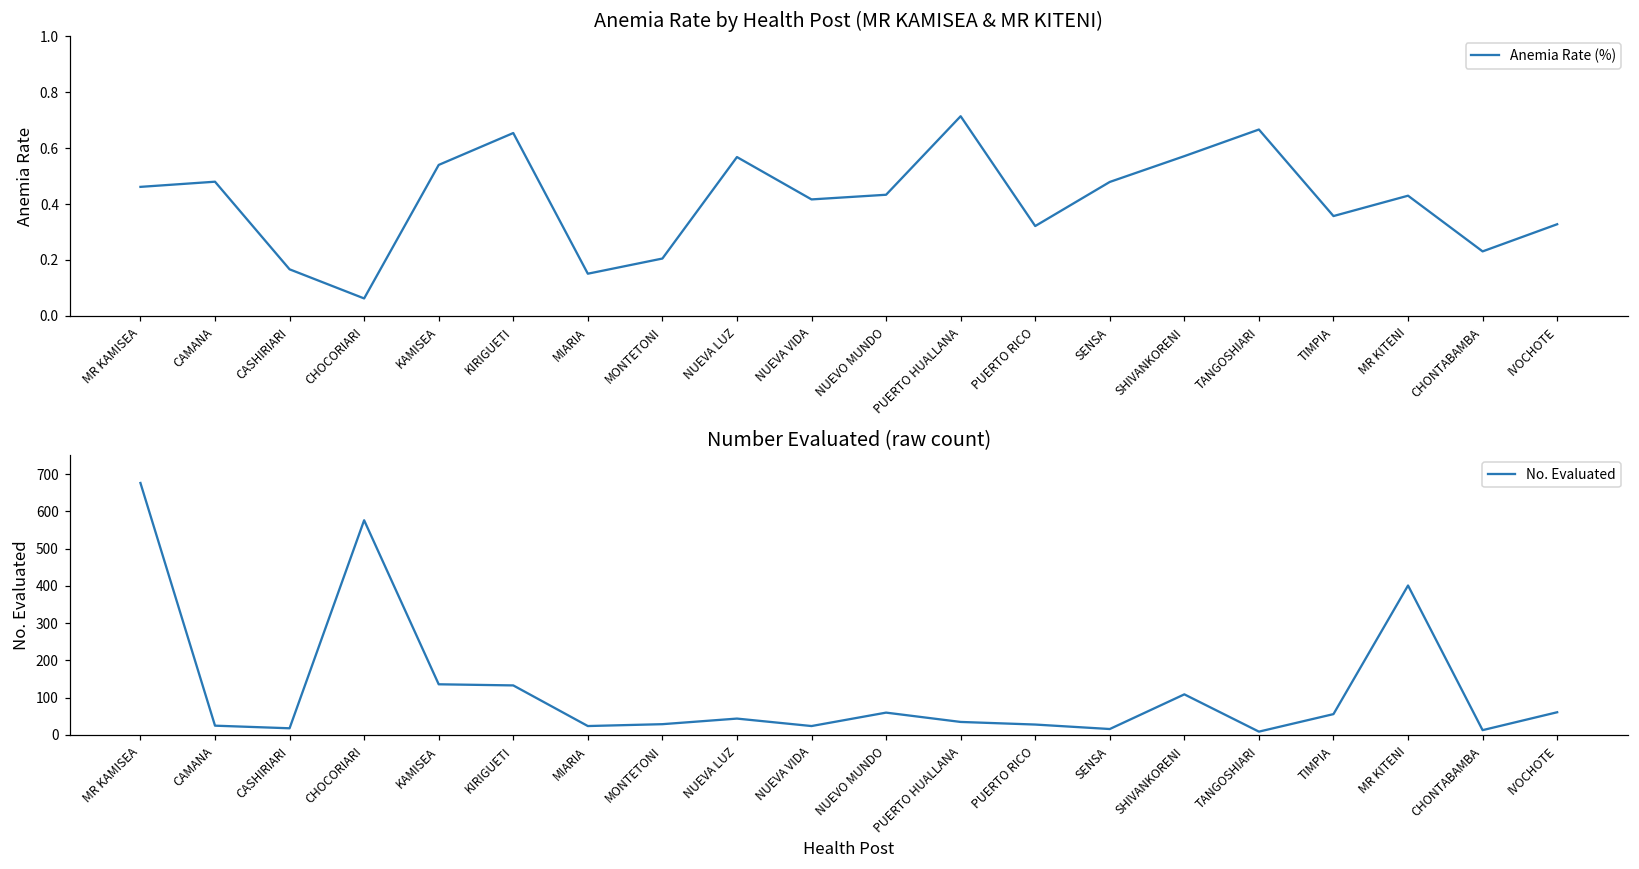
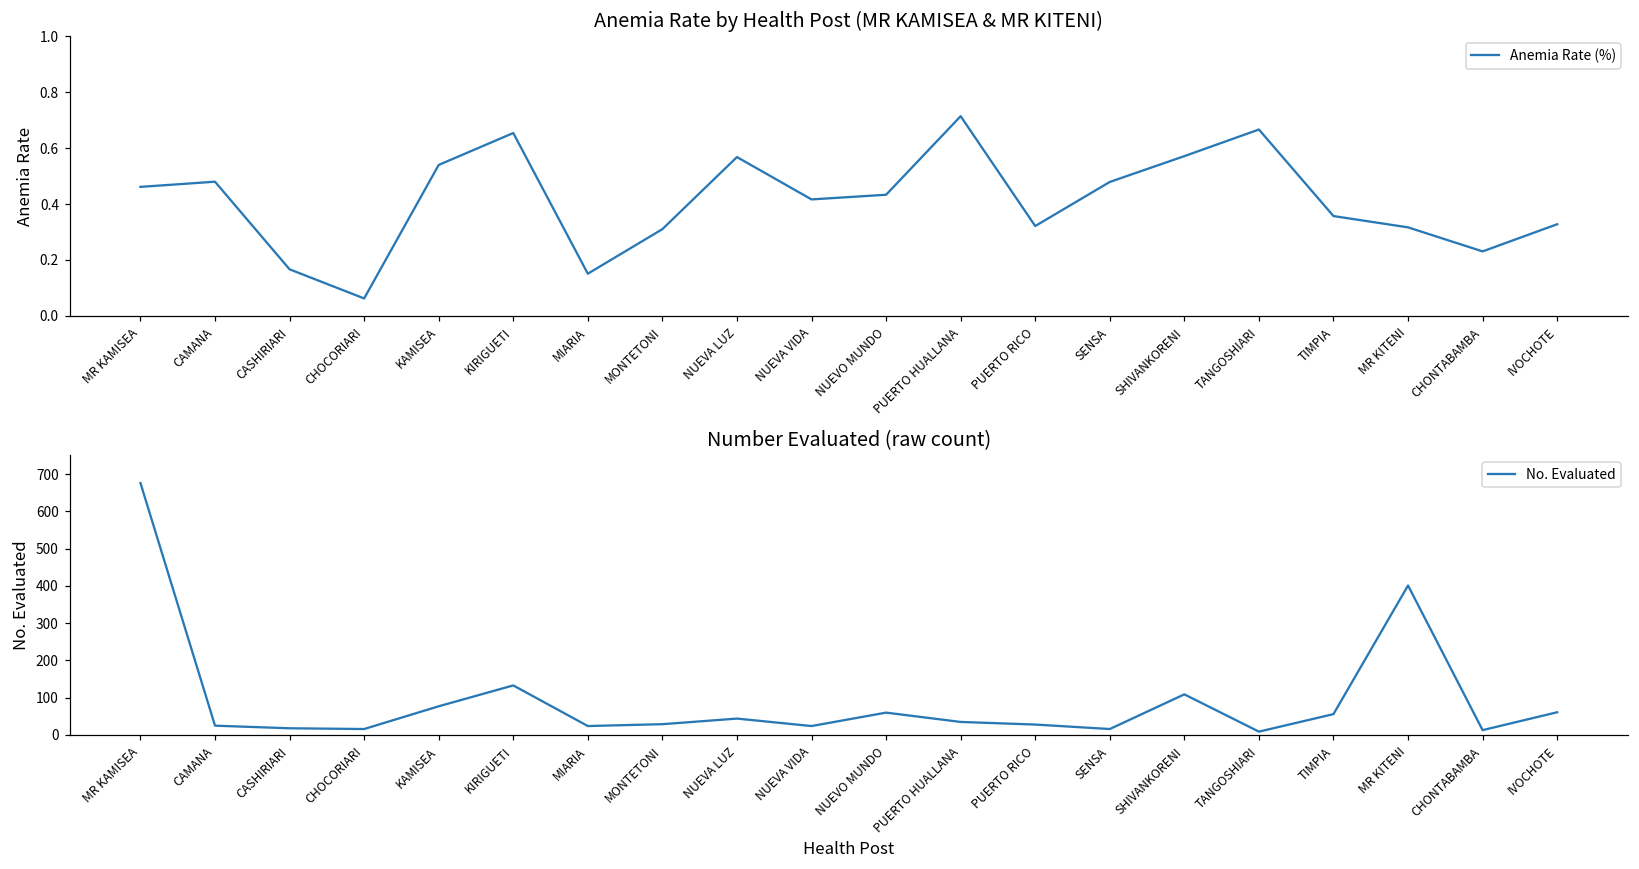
Anemia Rate by Health Post (MR KAMISEA & MR KITENI), MONTETONI: 0.21 -> 0.31
Anemia Rate by Health Post (MR KAMISEA & MR KITENI), MR KITENI: 0.43 -> 0.32
Number Evaluated (raw count), CHOCORIARI: 580 -> 20
Number Evaluated (raw count), KAMISEA: 140 -> 80
